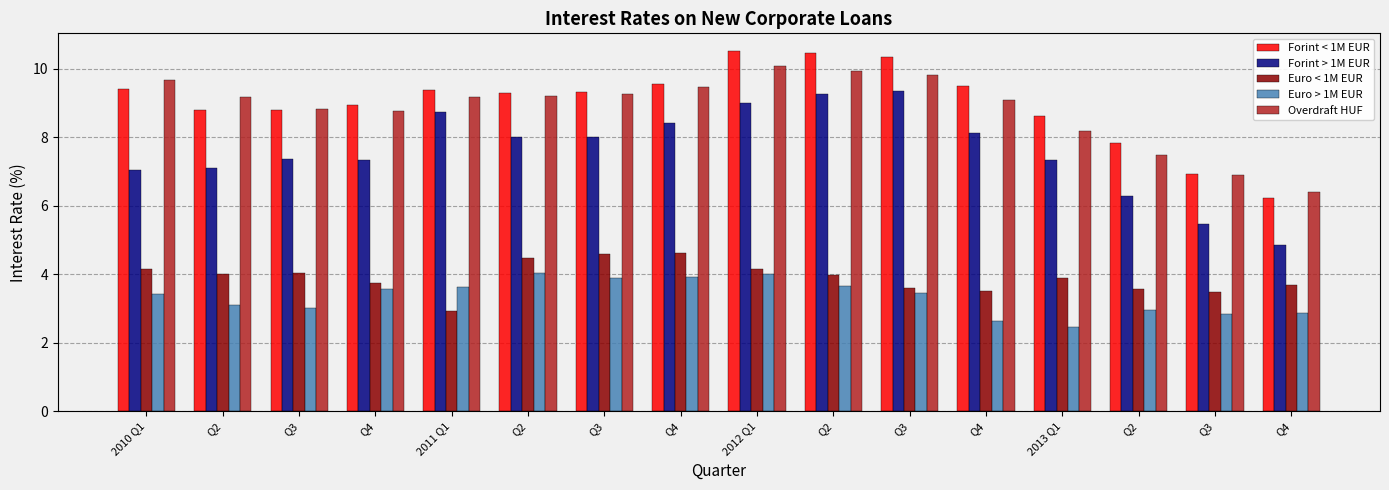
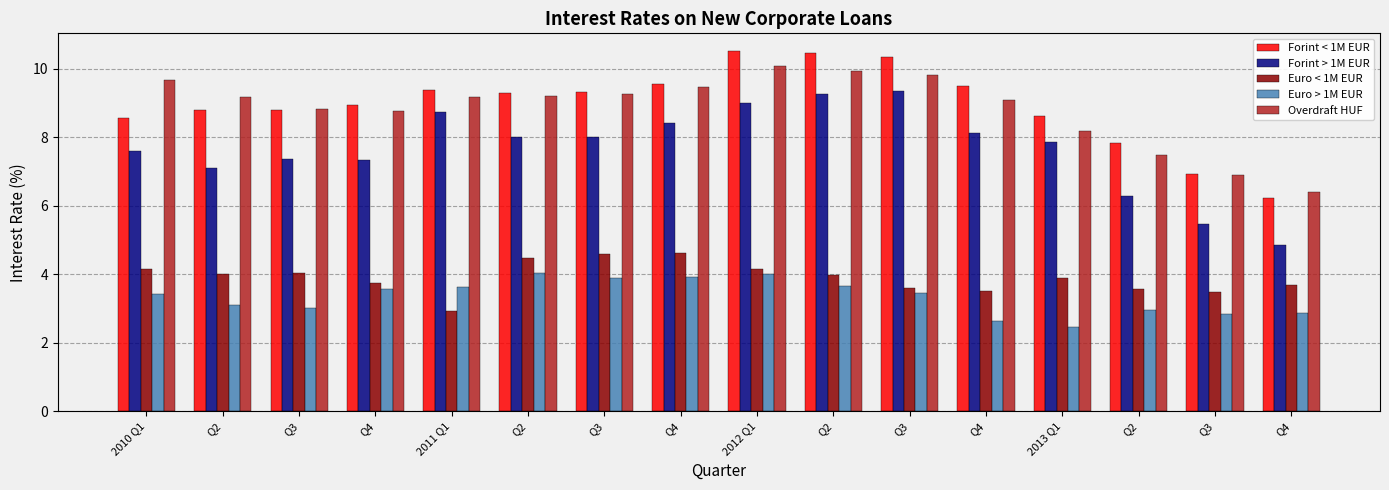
Forint < 1M EUR, 2010 Q1: 9.4 -> 8.6
Forint > 1M EUR, 2010 Q1: 7.0 -> 7.6
Forint > 1M EUR, 2013 Q1: 7.3 -> 7.9
